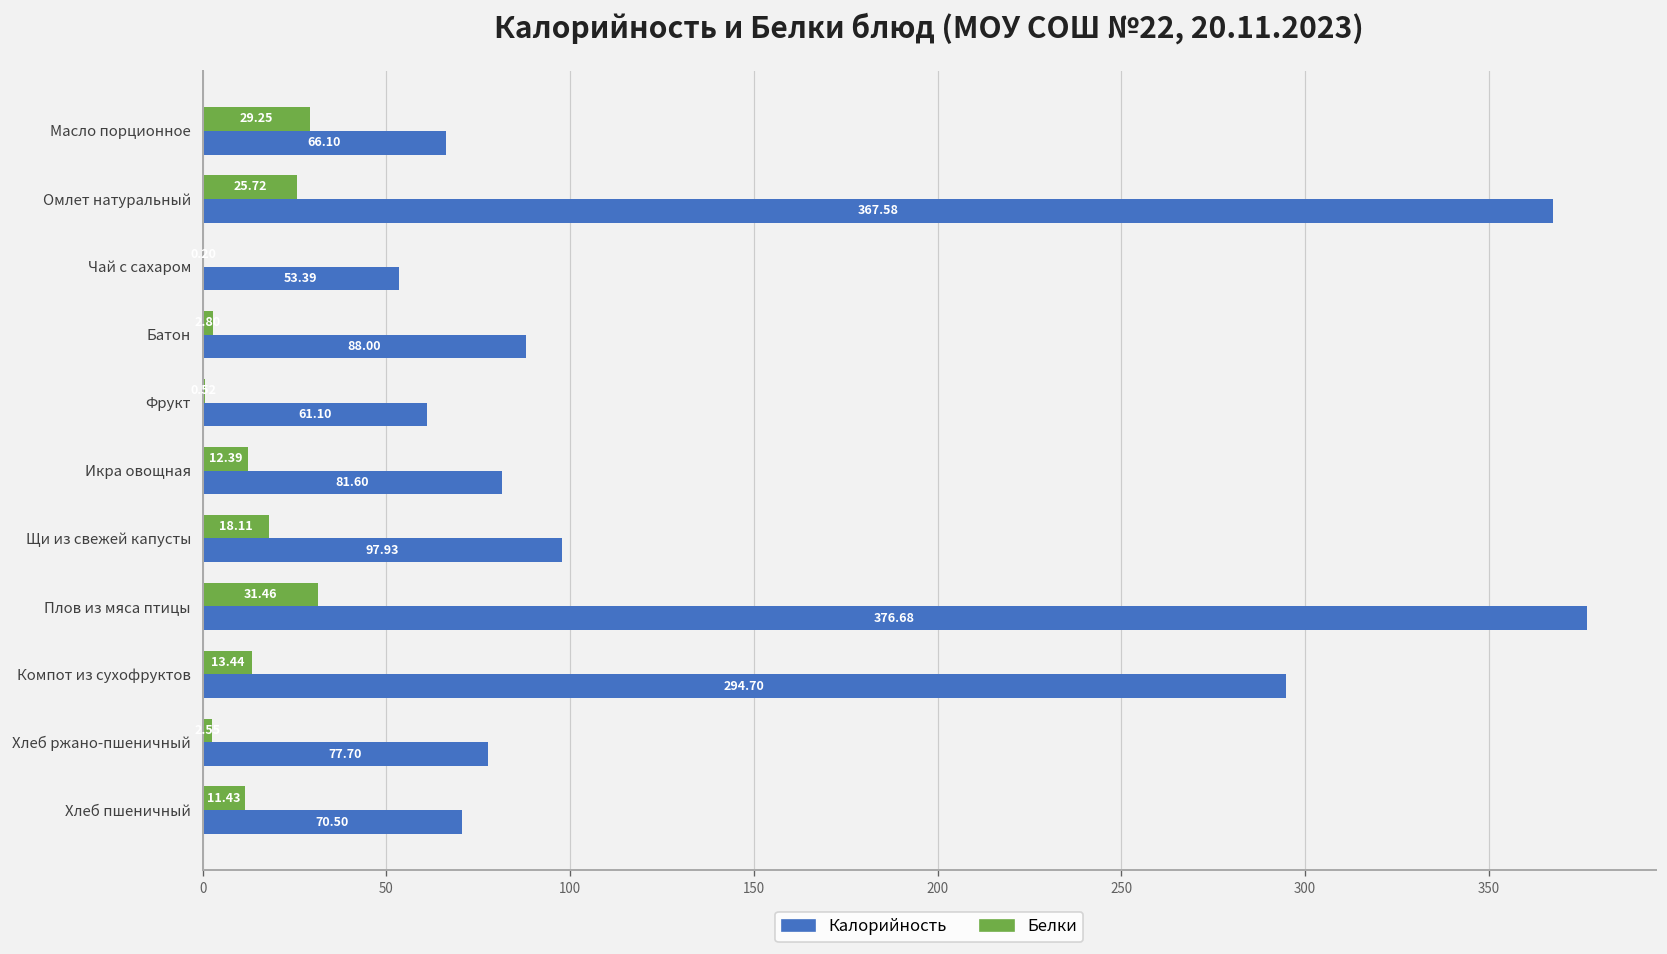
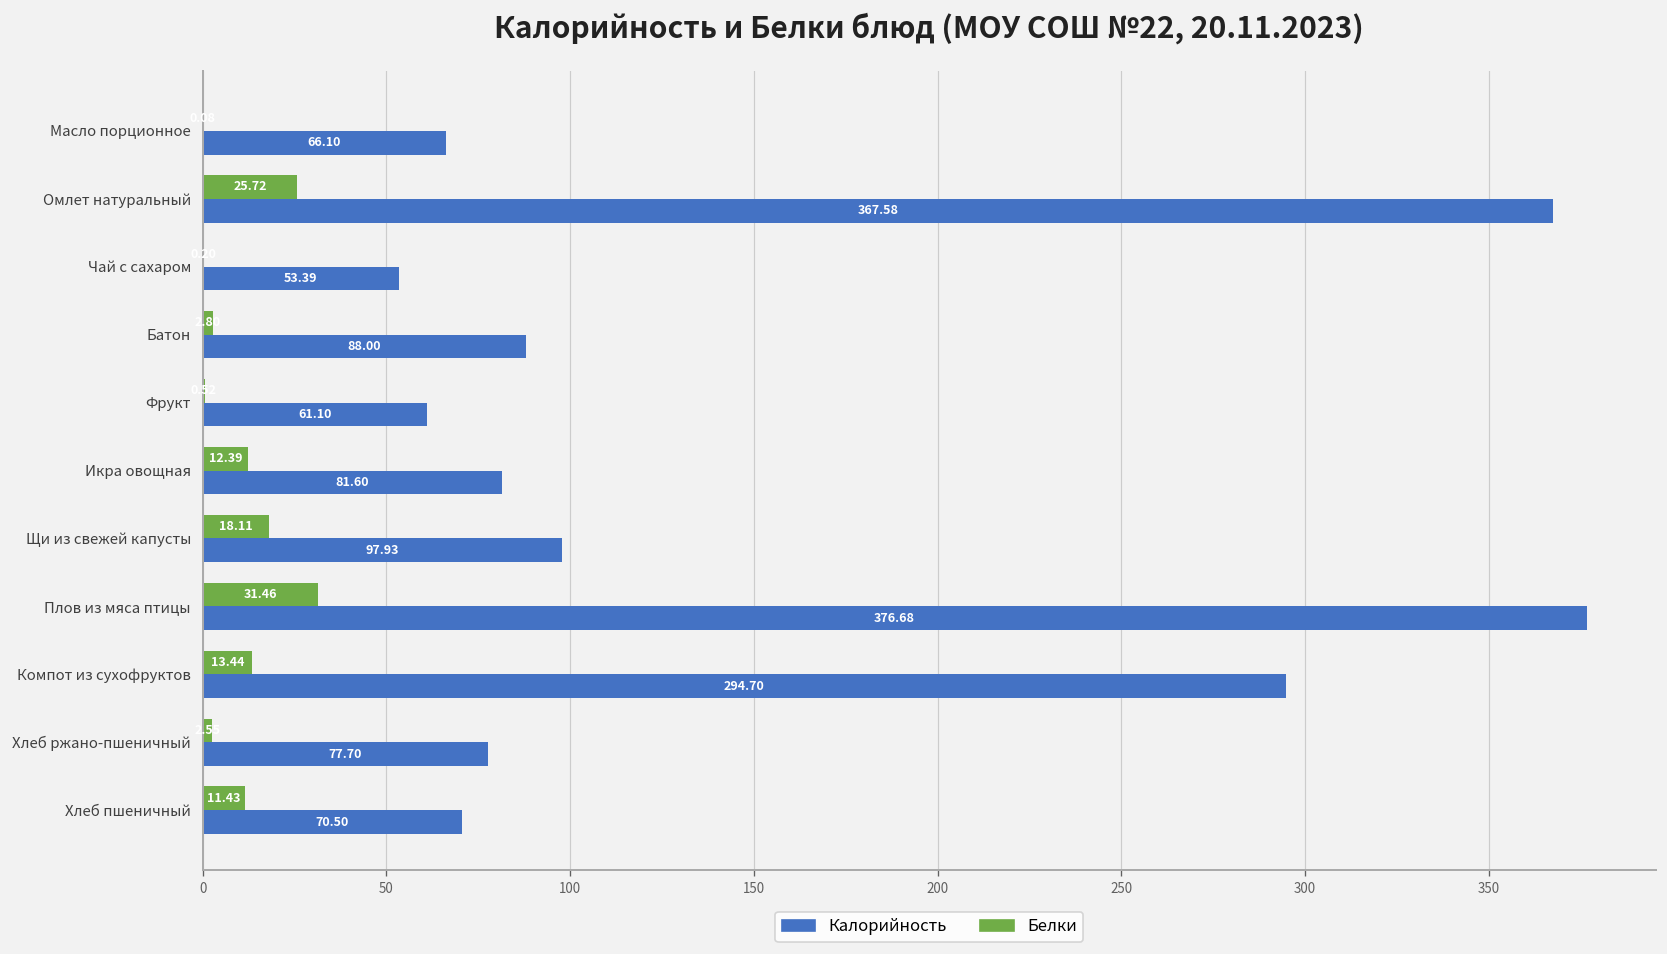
Белки, Масло порционное: 29 -> 0
